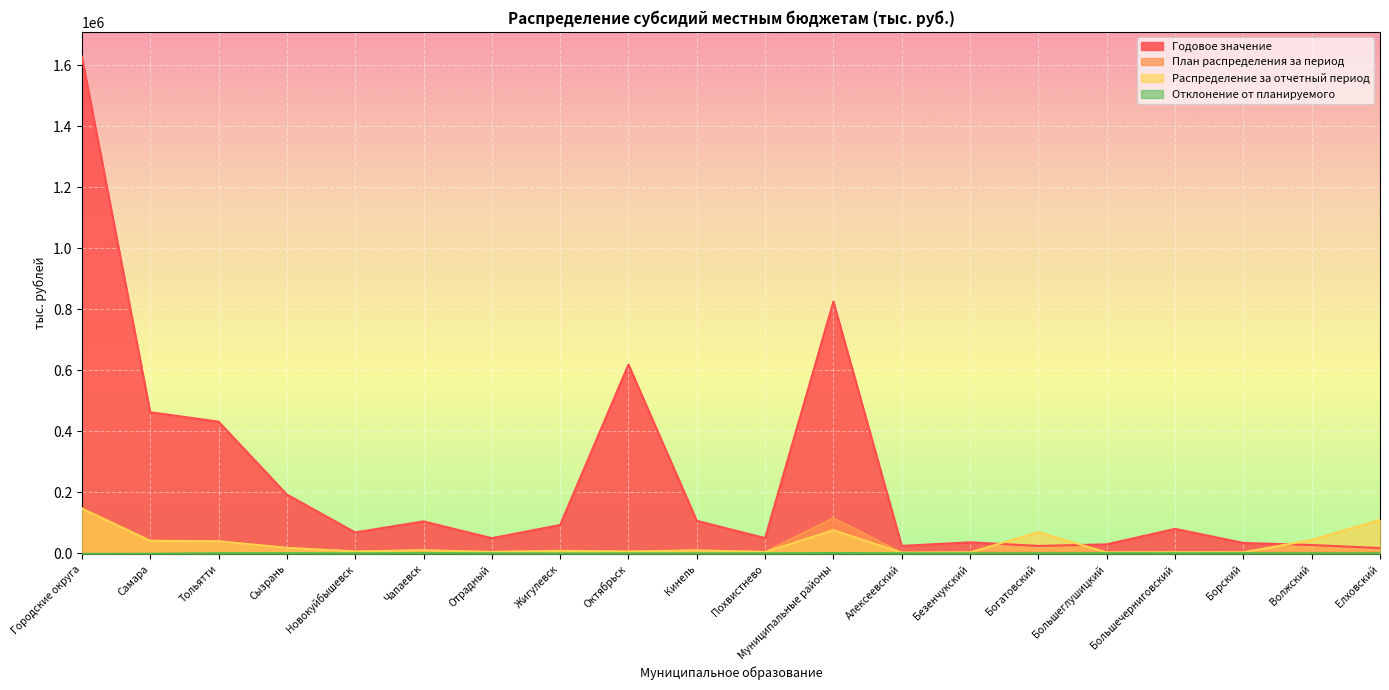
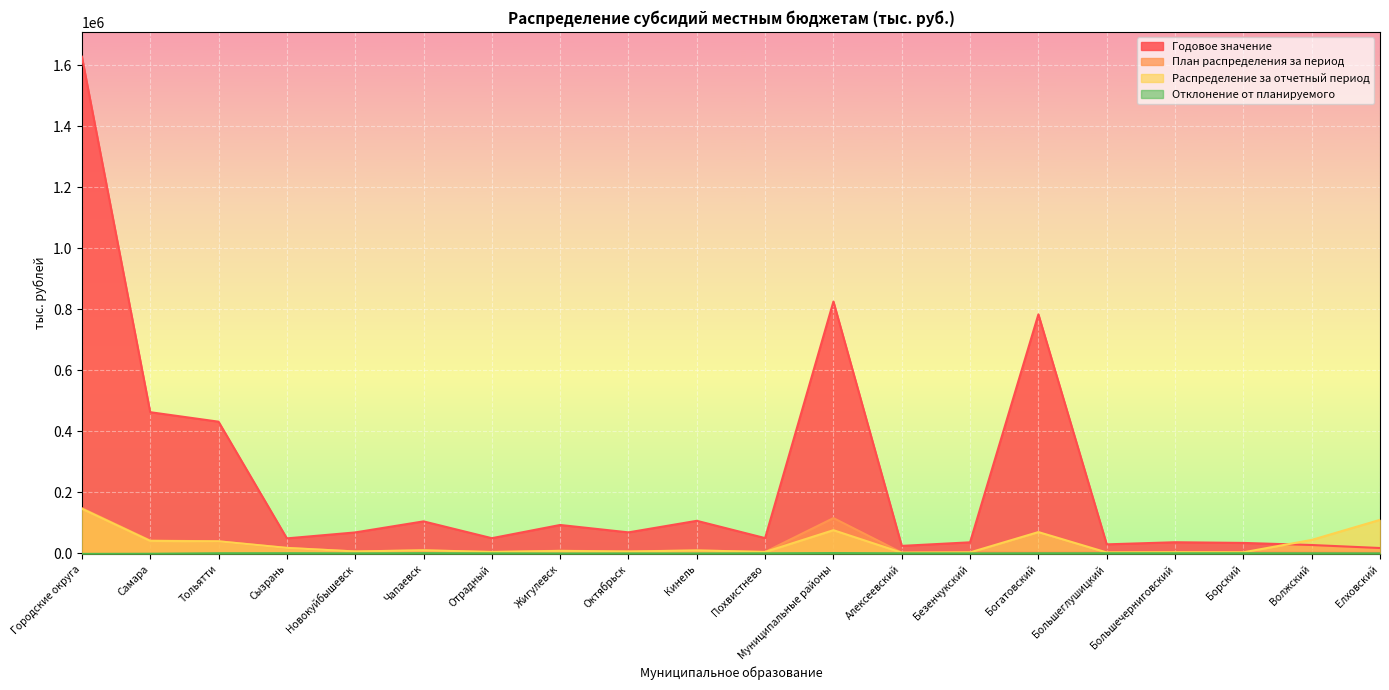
Годовое значение, Сызрань: 190000 -> 50000
Годовое значение, Октябрьск: 620000 -> 70000
Годовое значение, Богатовский: 20000 -> 780000
Годовое значение, Большечерниговский: 80000 -> 40000
